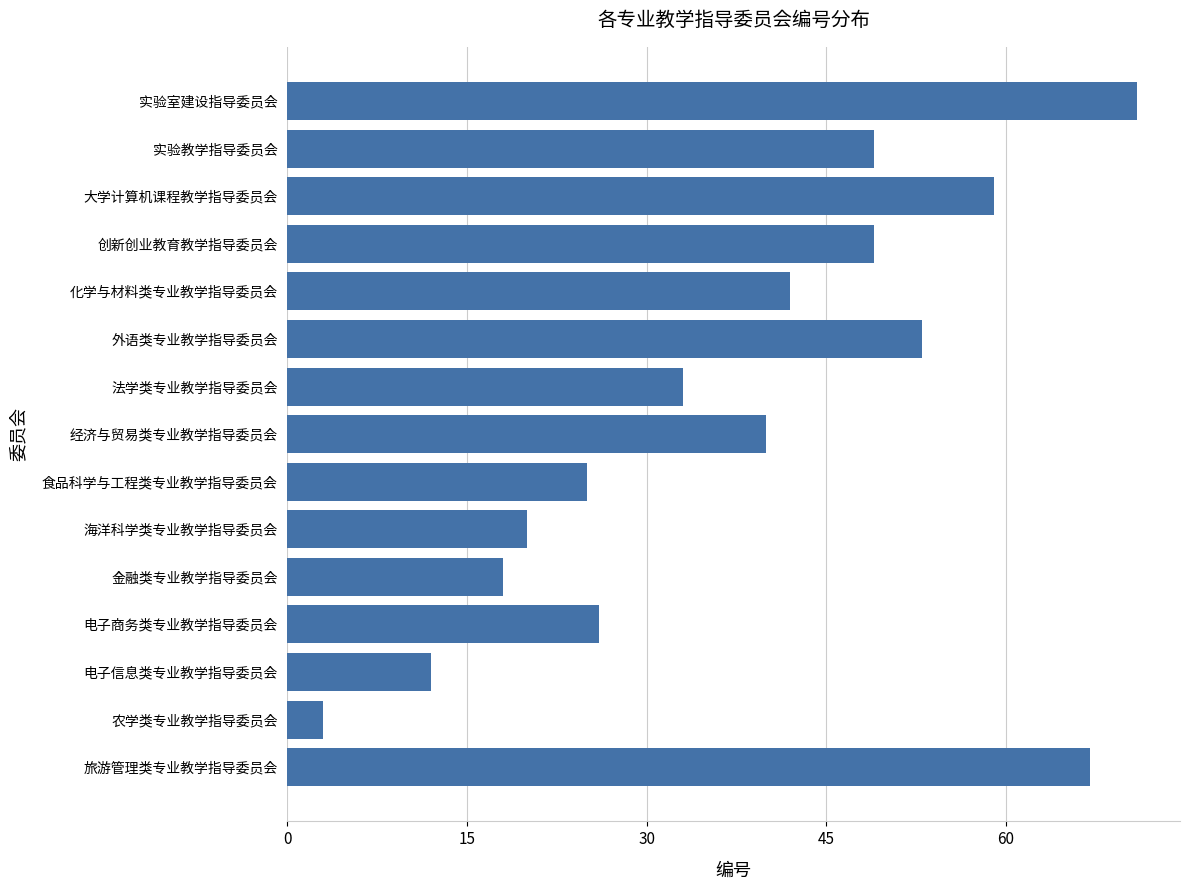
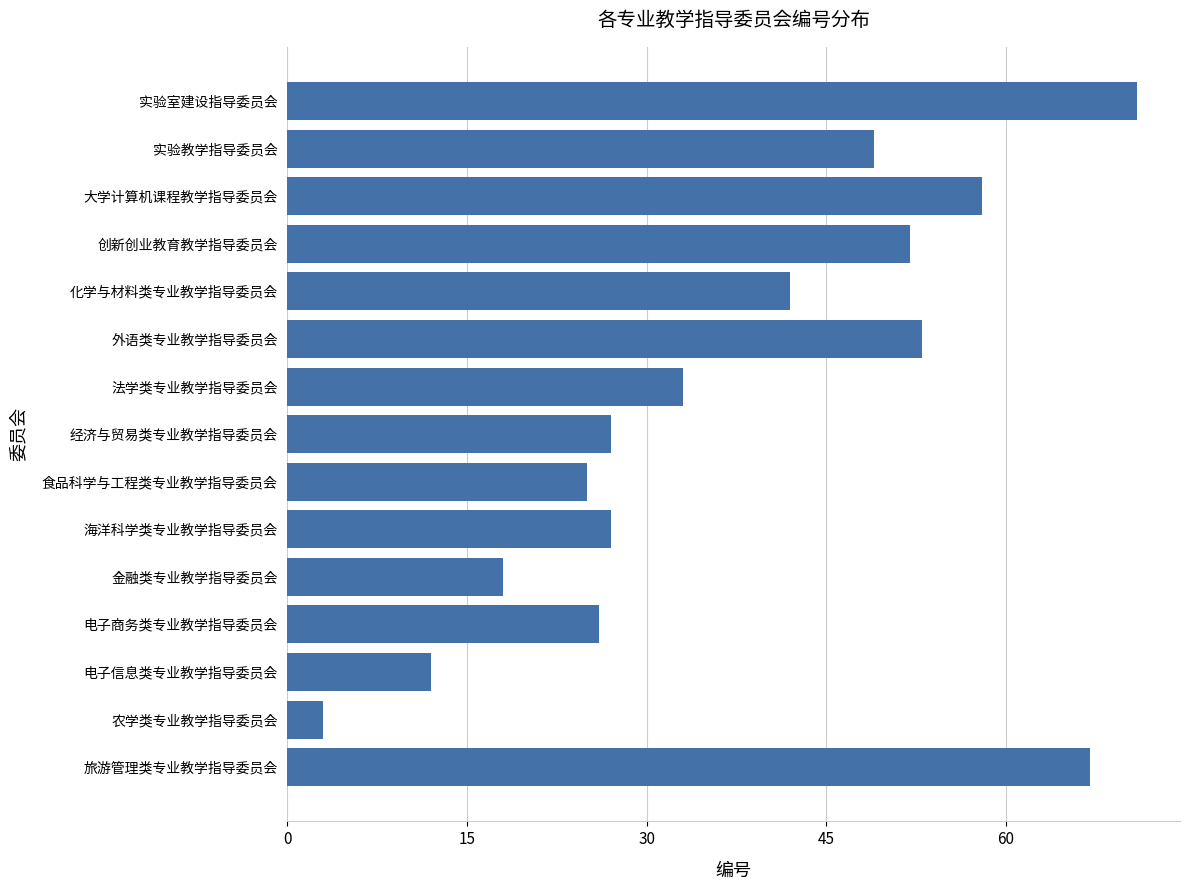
大学计算机课程教学指导委员会: 59 -> 58
创新创业教育教学指导委员会: 49 -> 52
经济与贸易类专业教学指导委员会: 40 -> 27
海洋科学类专业教学指导委员会: 20 -> 27
